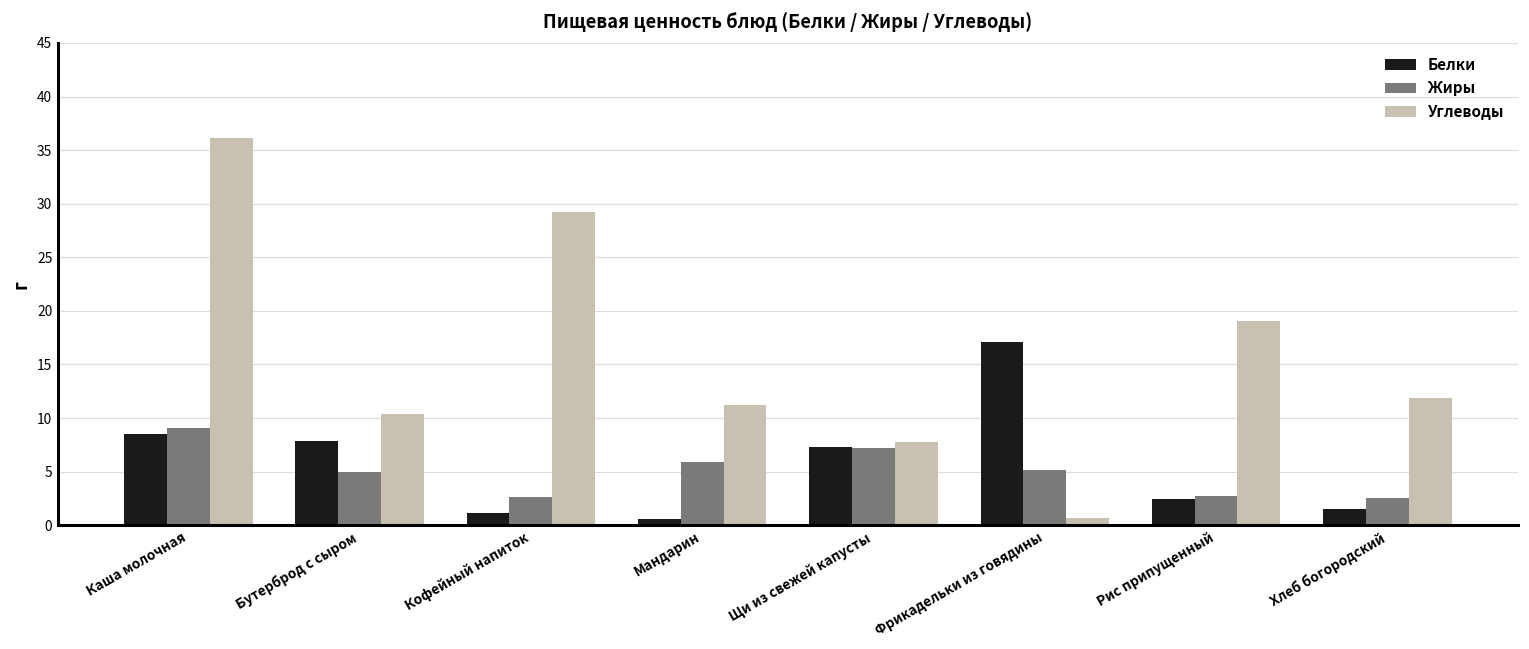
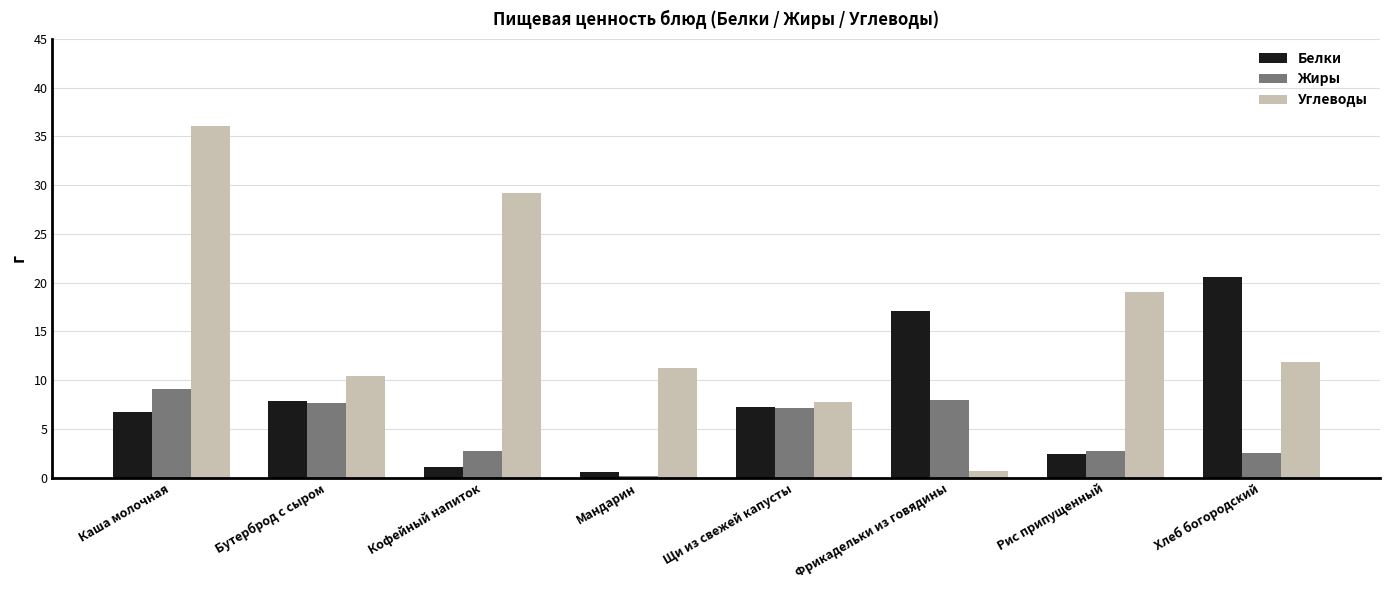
Белки, Каша молочная: 9 -> 7
Жиры, Бутерброд с сыром: 5 -> 8
Жиры, Мандарин: 6 -> 0
Жиры, Фрикадельки из говядины: 5 -> 8
Белки, Хлеб богородский: 2 -> 21
